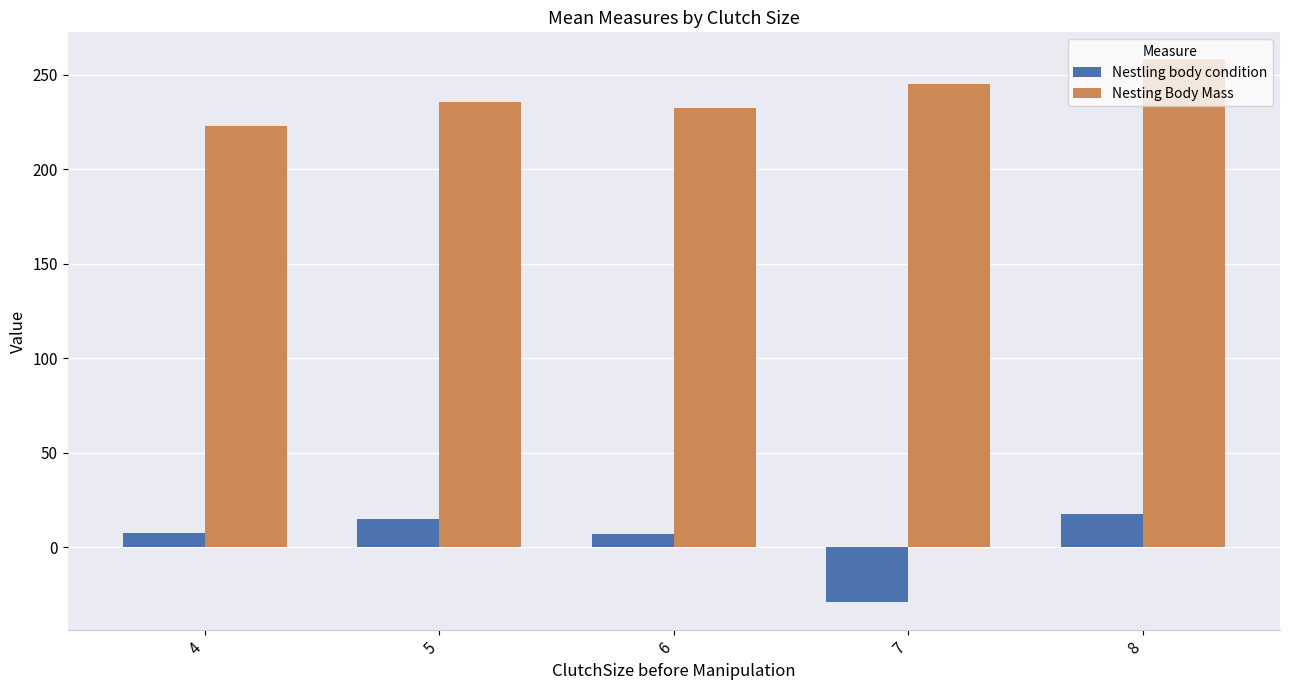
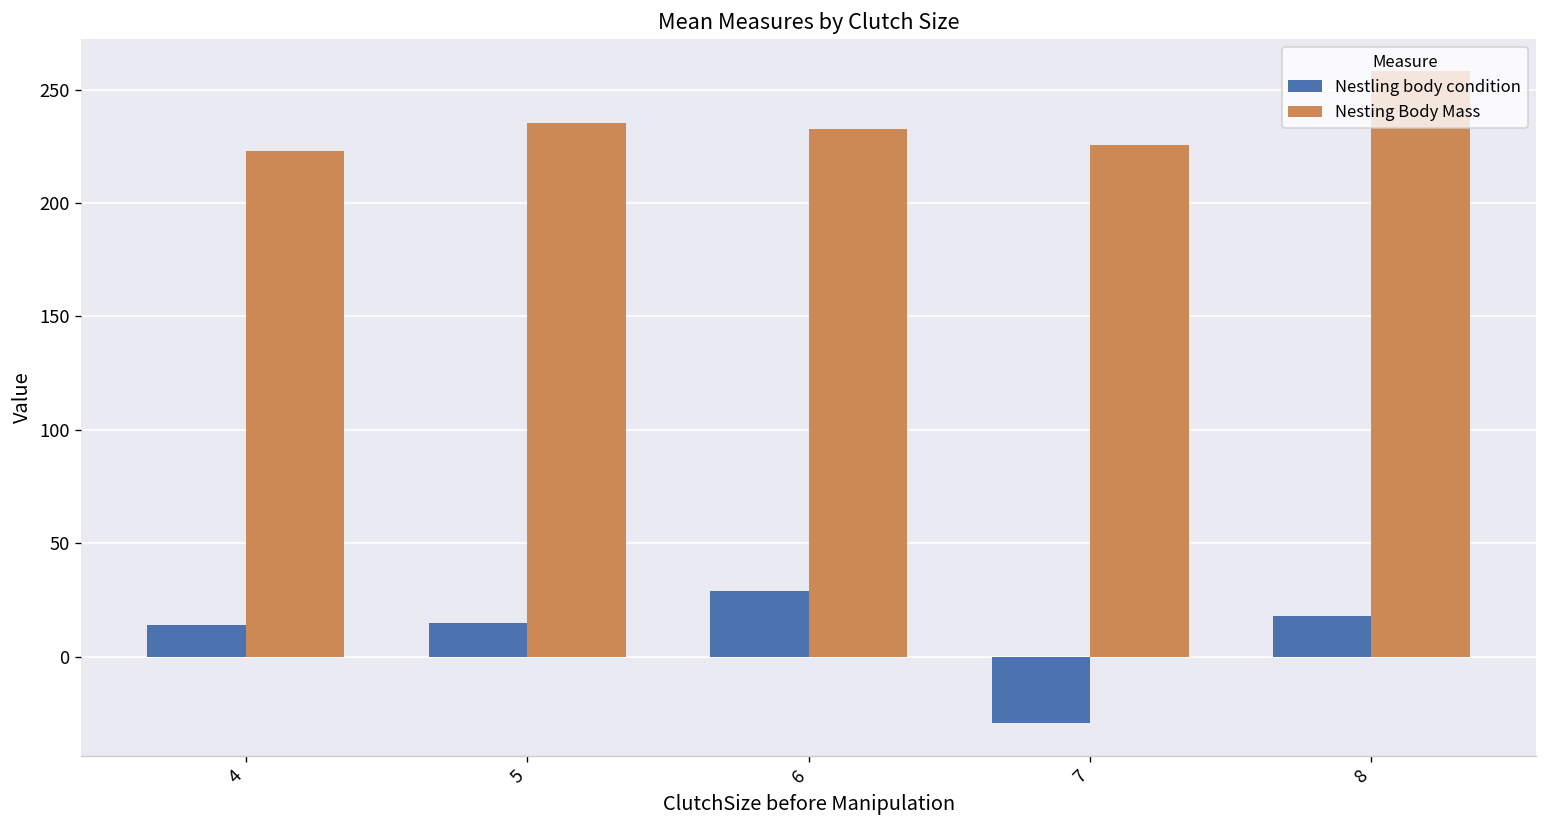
Nestling body condition, 4: 8 -> 14
Nestling body condition, 6: 7 -> 29
Nesting Body Mass, 7: 245 -> 226
